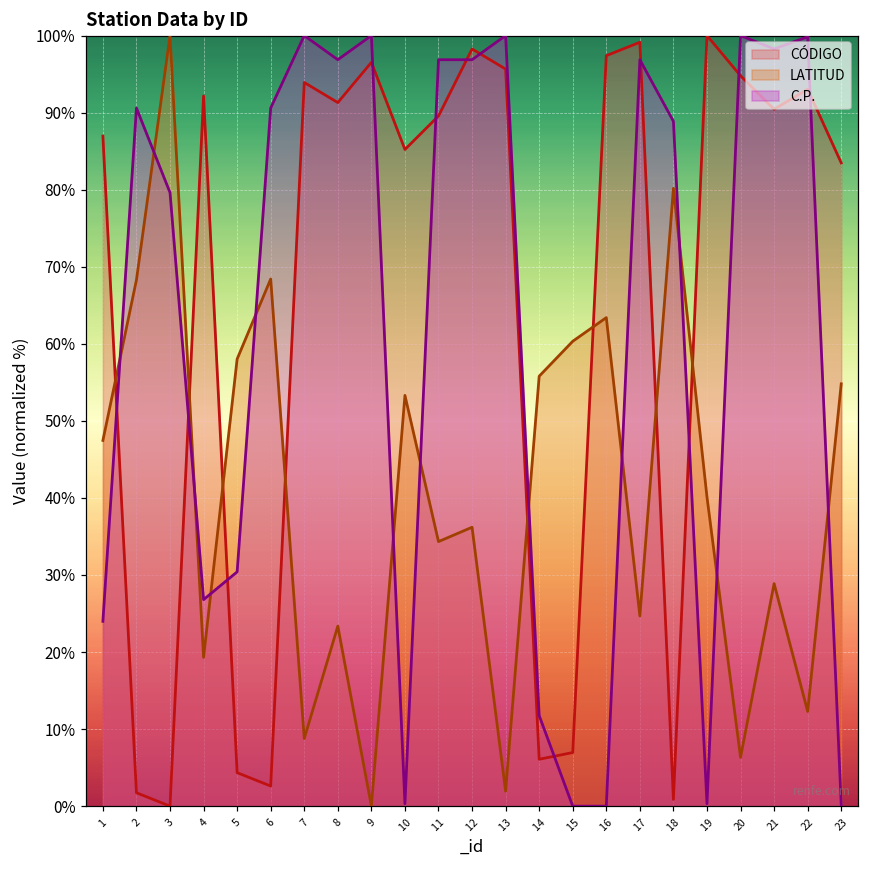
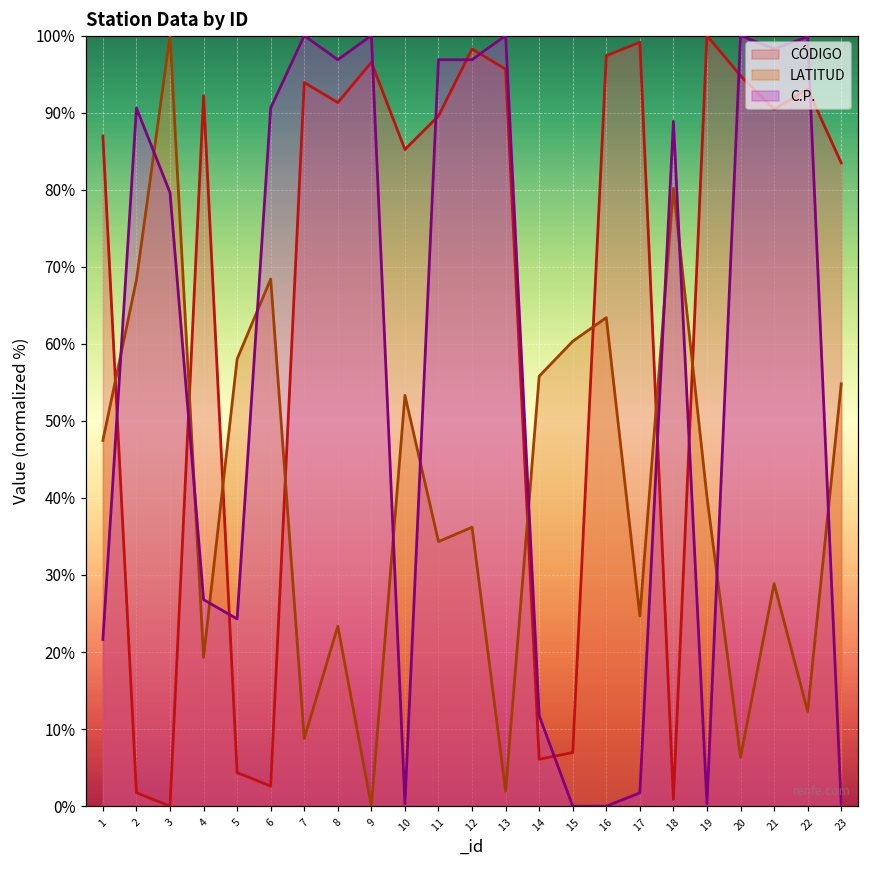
C.P., 1: 24% -> 22%
C.P., 5: 30% -> 24%
C.P., 17: 97% -> 2%
